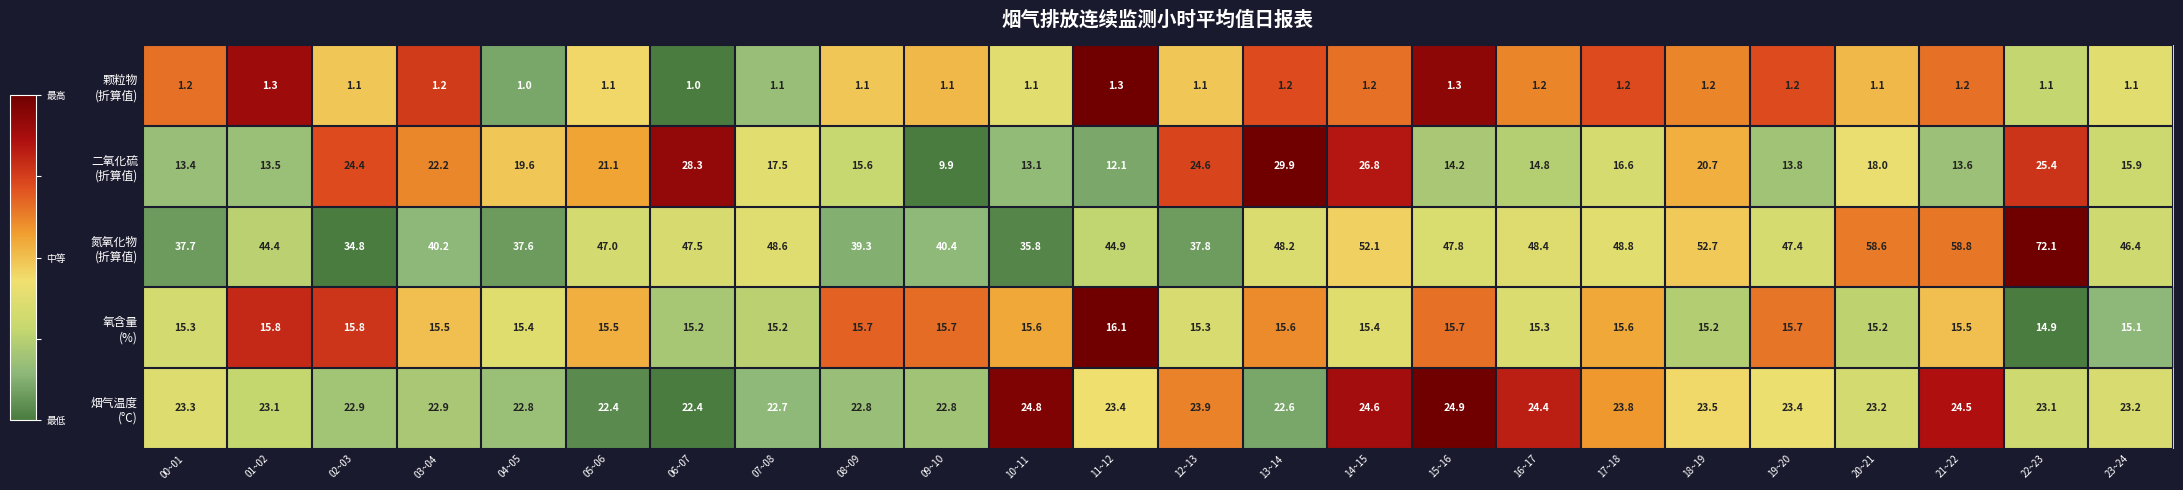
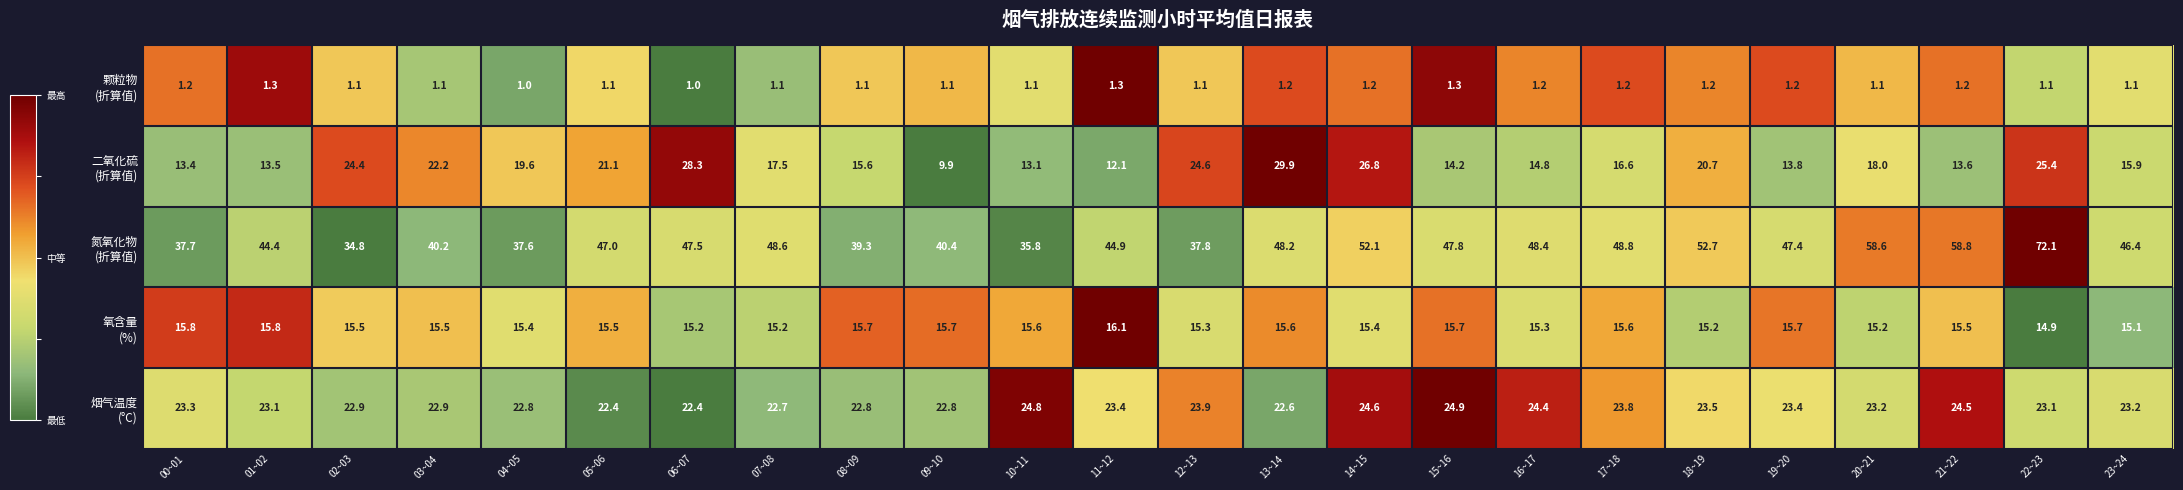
颗粒物 (折算值), 03~04: 1.2 -> 1.1
氧含量 (%), 00~01: 15.3 -> 15.8
氧含量 (%), 02~03: 15.8 -> 15.5
